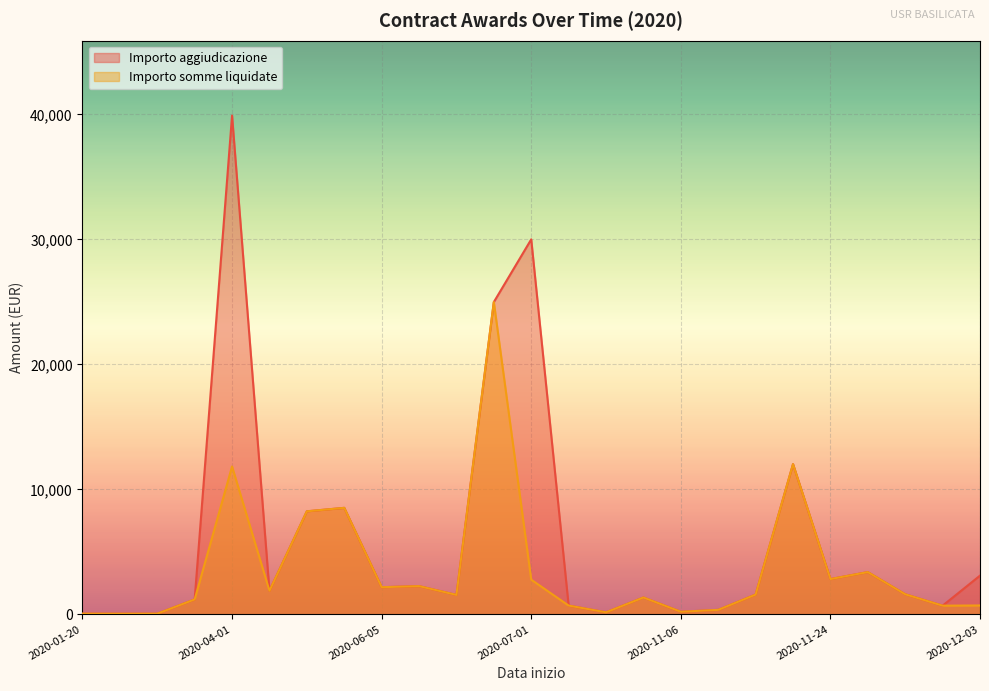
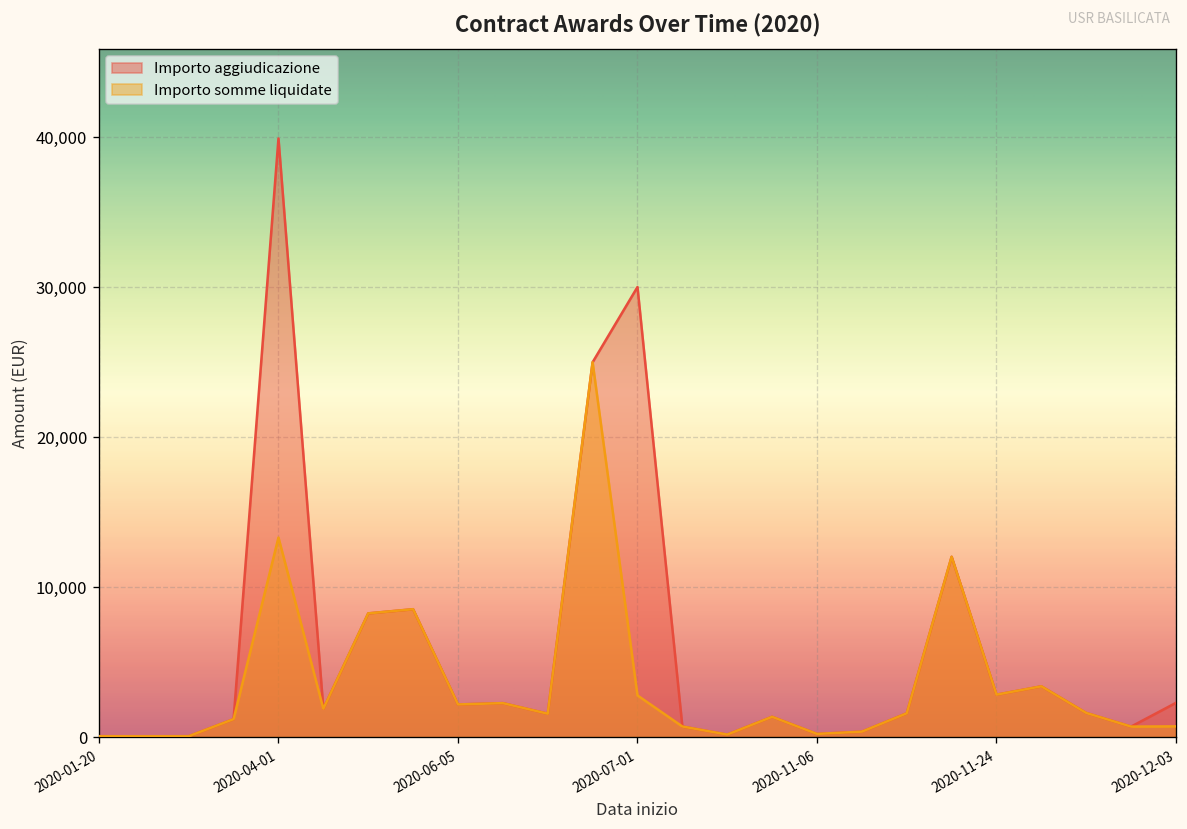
Importo somme liquidate, 2020-04-01: 11,800 -> 13,300
Importo aggiudicazione, 2020-12-03: 3,100 -> 2,300
